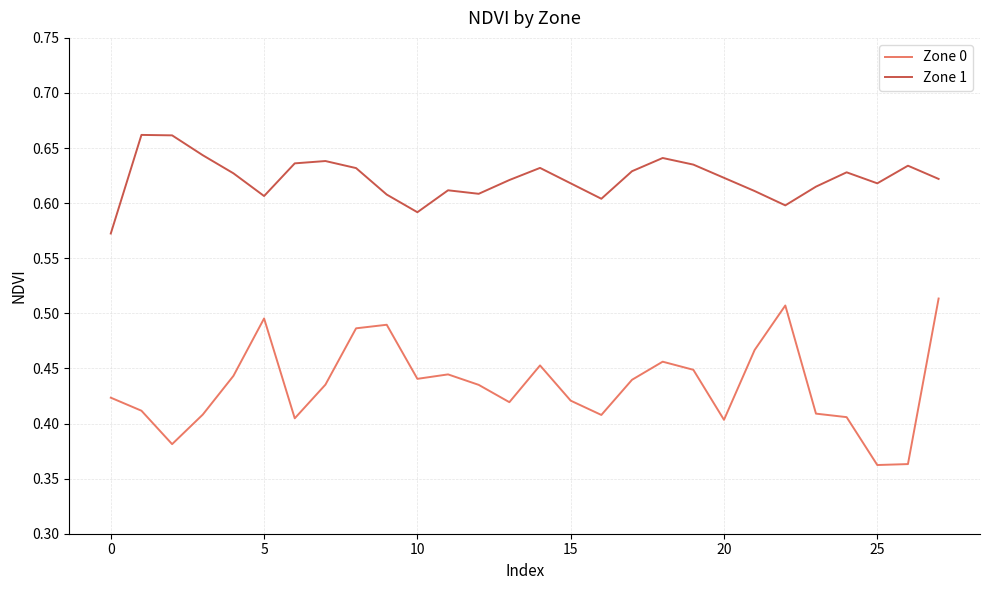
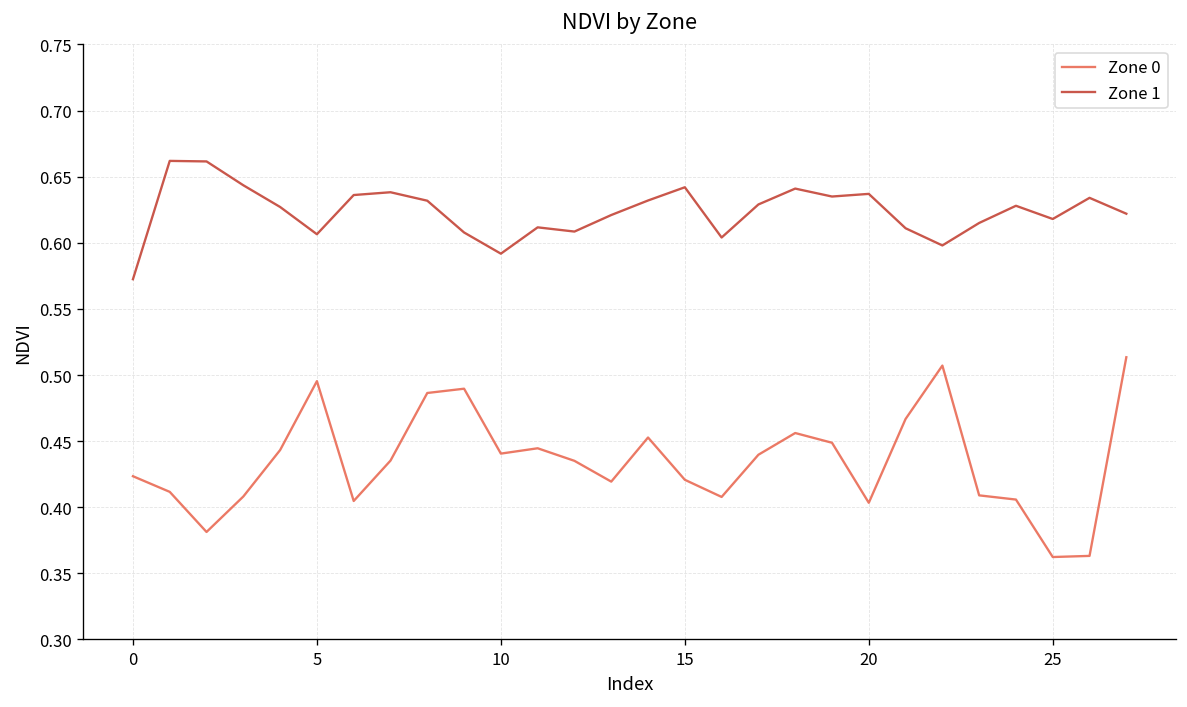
Zone 1, 15: 0.618 -> 0.642
Zone 1, 20: 0.623 -> 0.637
